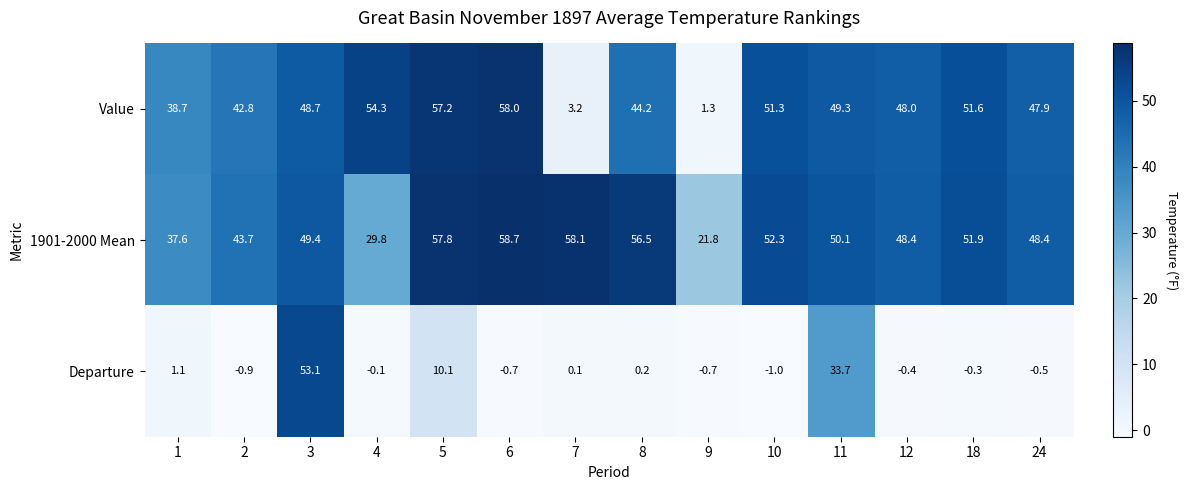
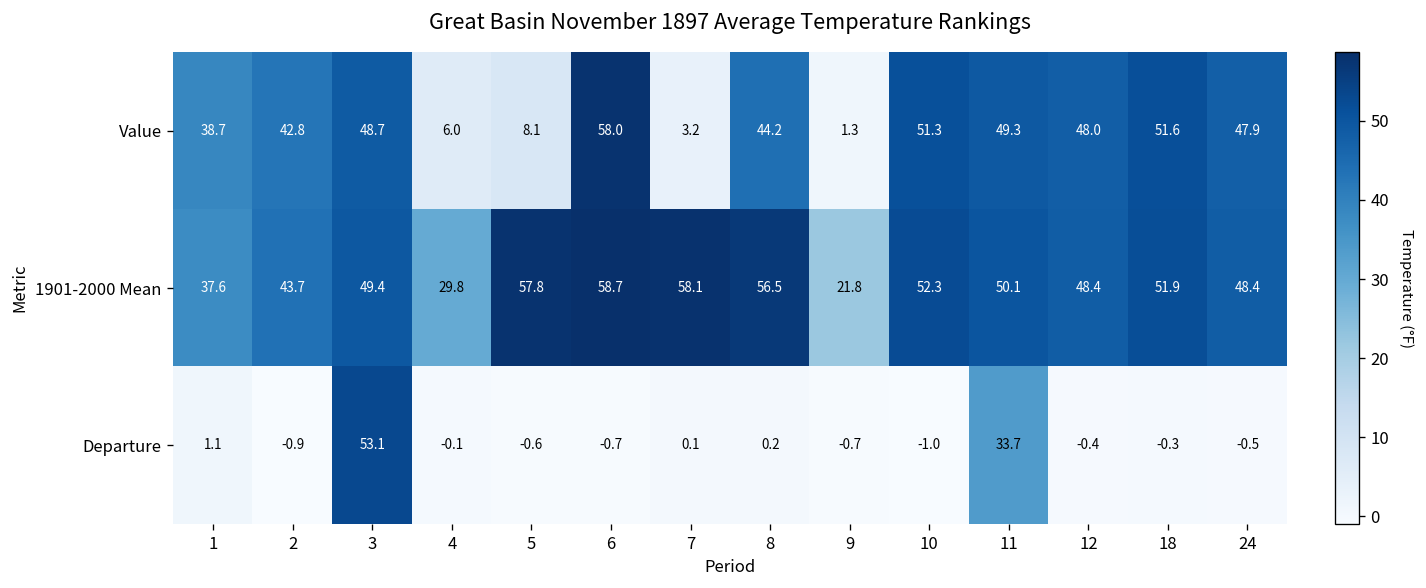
Value, 4: 54.3 -> 6.0
Value, 5: 57.2 -> 8.1
Departure, 5: 10.1 -> -0.6
